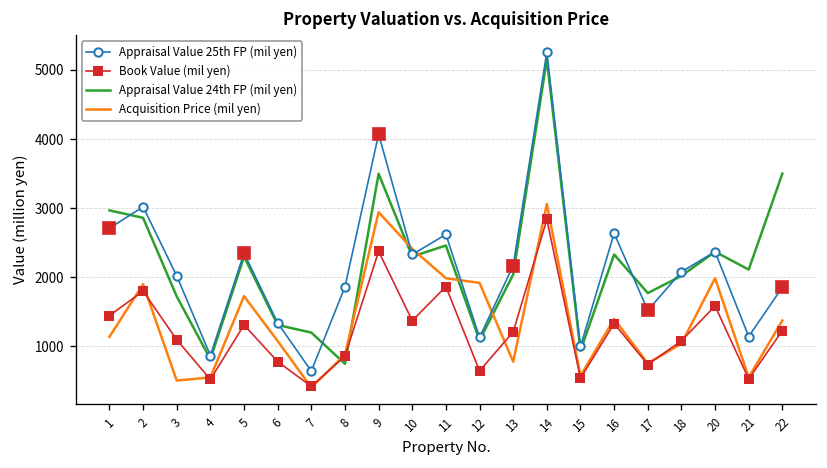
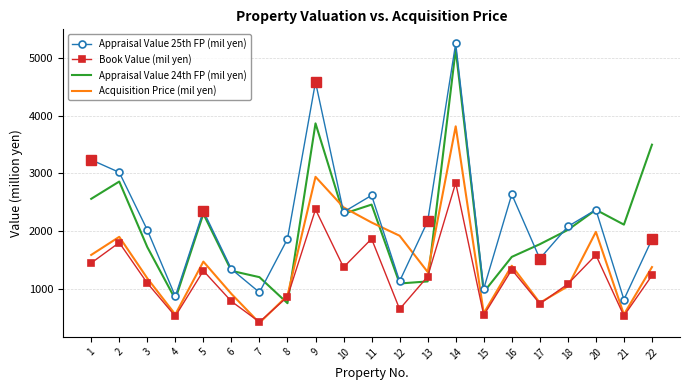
Appraisal Value 25th FP (mil yen), 1: 2700 -> 3200
Appraisal Value 24th FP (mil yen), 1: 3000 -> 2600
Acquisition Price (mil yen), 1: 1100 -> 1600
Acquisition Price (mil yen), 3: 500 -> 1200
Acquisition Price (mil yen), 5: 1700 -> 1500
Acquisition Price (mil yen), 6: 1100 -> 900
Appraisal Value 25th FP (mil yen), 7: 600 -> 900
Appraisal Value 25th FP (mil yen), 9: 4100 -> 4600
Appraisal Value 24th FP (mil yen), 9: 3500 -> 3900
Acquisition Price (mil yen), 11: 2000 -> 2100
Appraisal Value 24th FP (mil yen), 13: 2000 -> 1100
Acquisition Price (mil yen), 13: 800 -> 1300
Acquisition Price (mil yen), 14: 3100 -> 3800
Appraisal Value 24th FP (mil yen), 16: 2300 -> 1600
Appraisal Value 25th FP (mil yen), 21: 1100 -> 800
